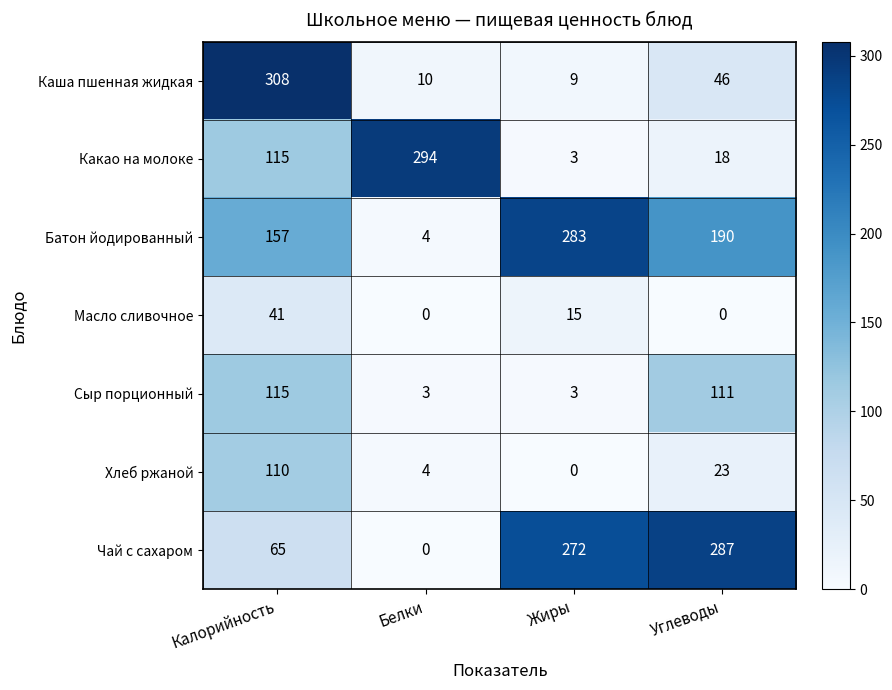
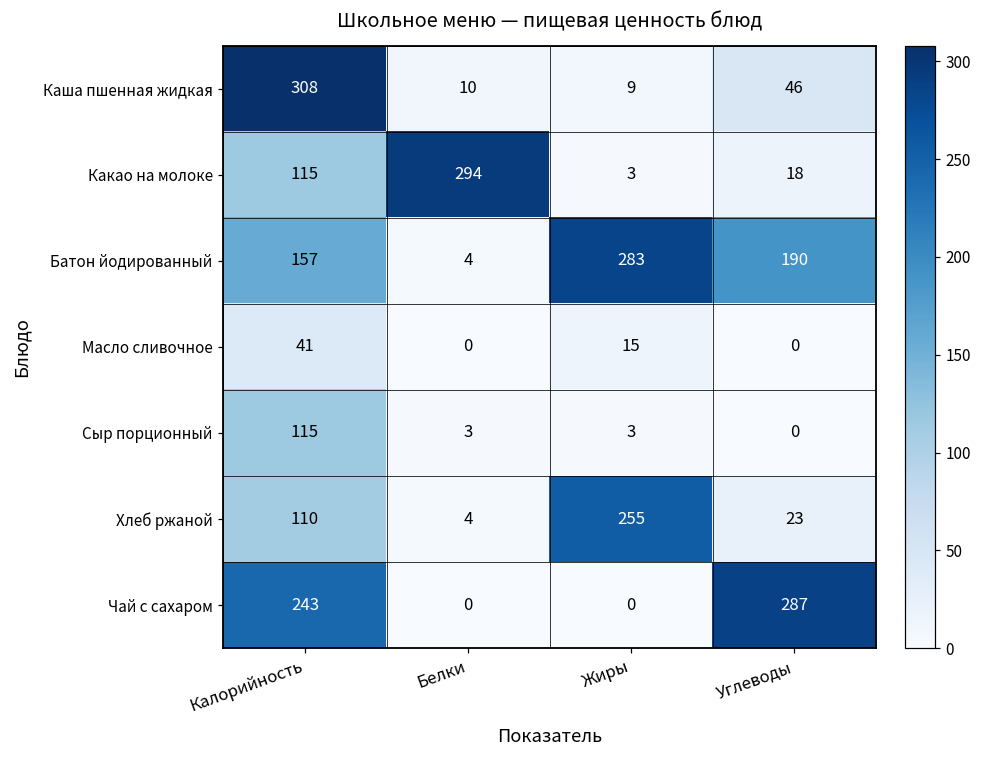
Сыр порционный, Углеводы: 111 -> 0
Хлеб ржаной, Жиры: 0 -> 255
Чай с сахаром, Калорийность: 65 -> 243
Чай с сахаром, Жиры: 272 -> 0
